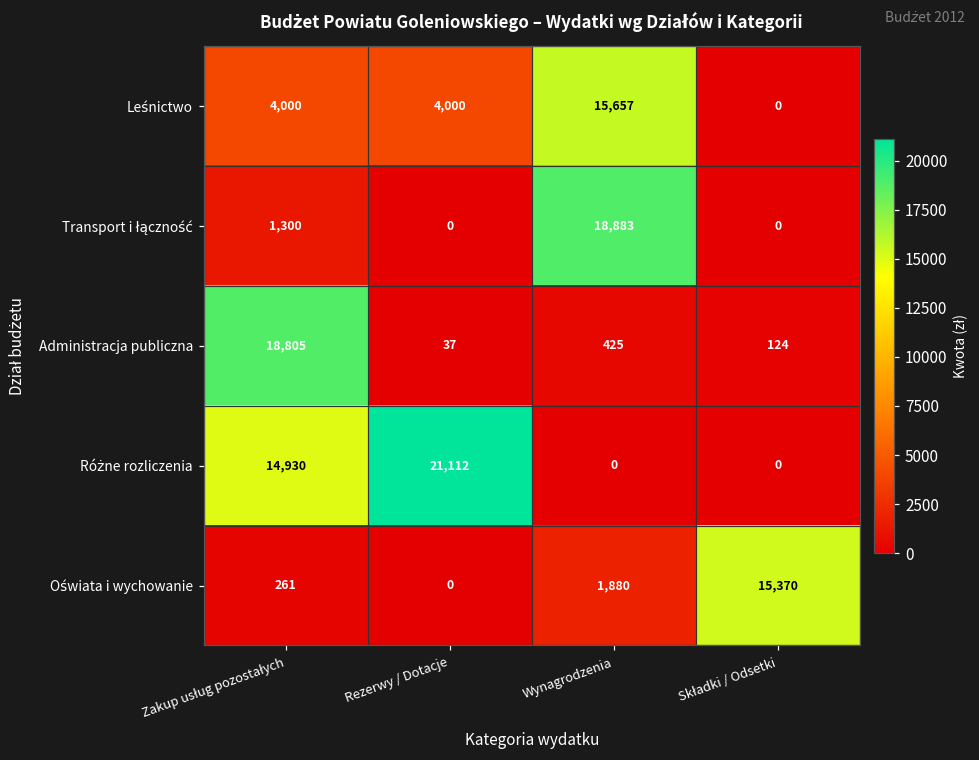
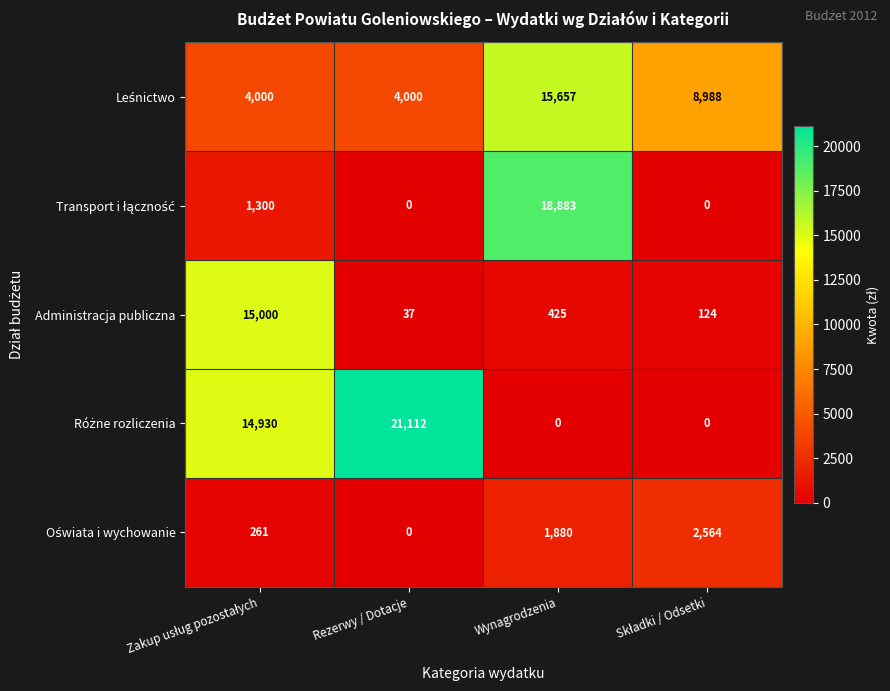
Leśnictwo, Składki / Odsetki: 0 -> 8,988
Administracja publiczna, Zakup usług pozostałych: 18,805 -> 15,000
Oświata i wychowanie, Składki / Odsetki: 15,370 -> 2,564
